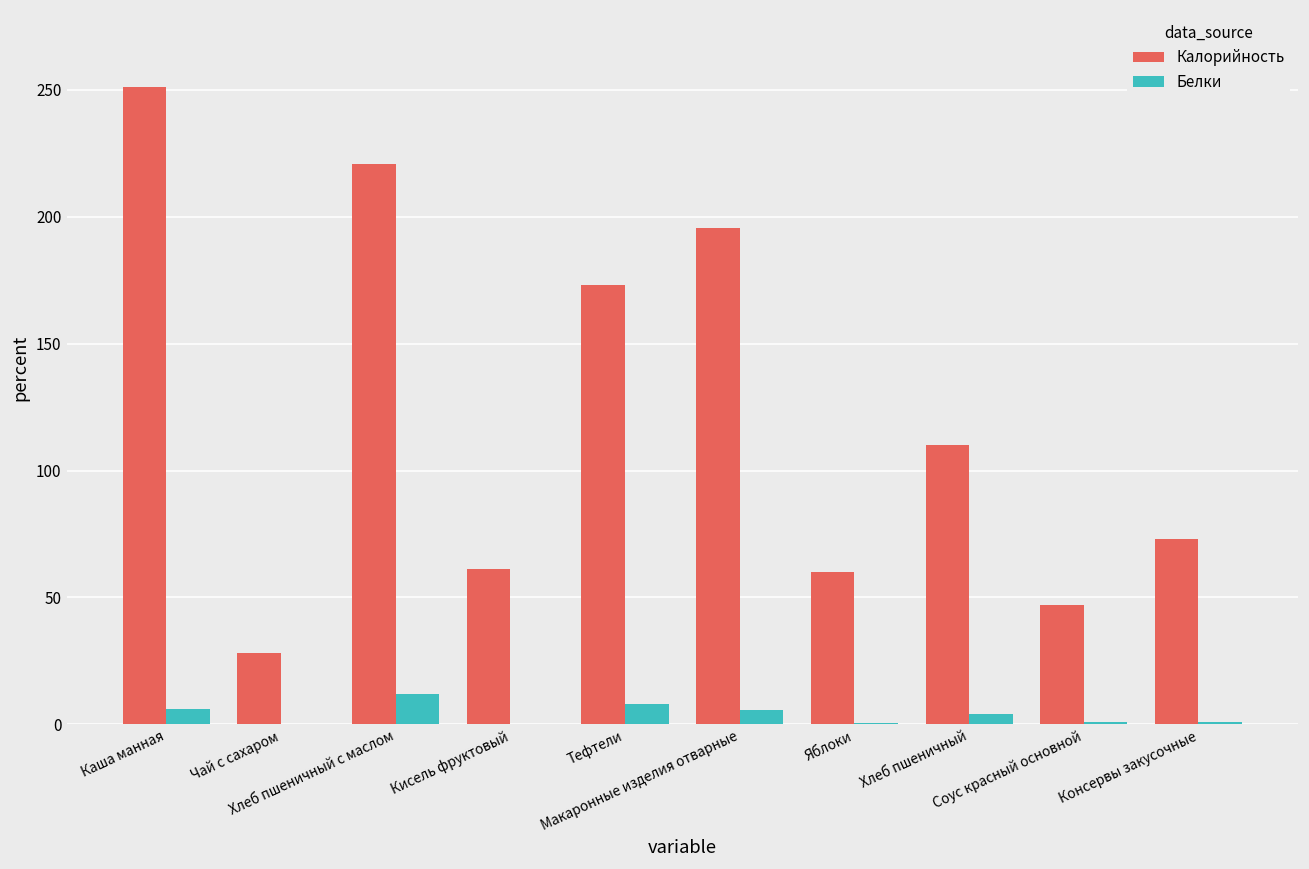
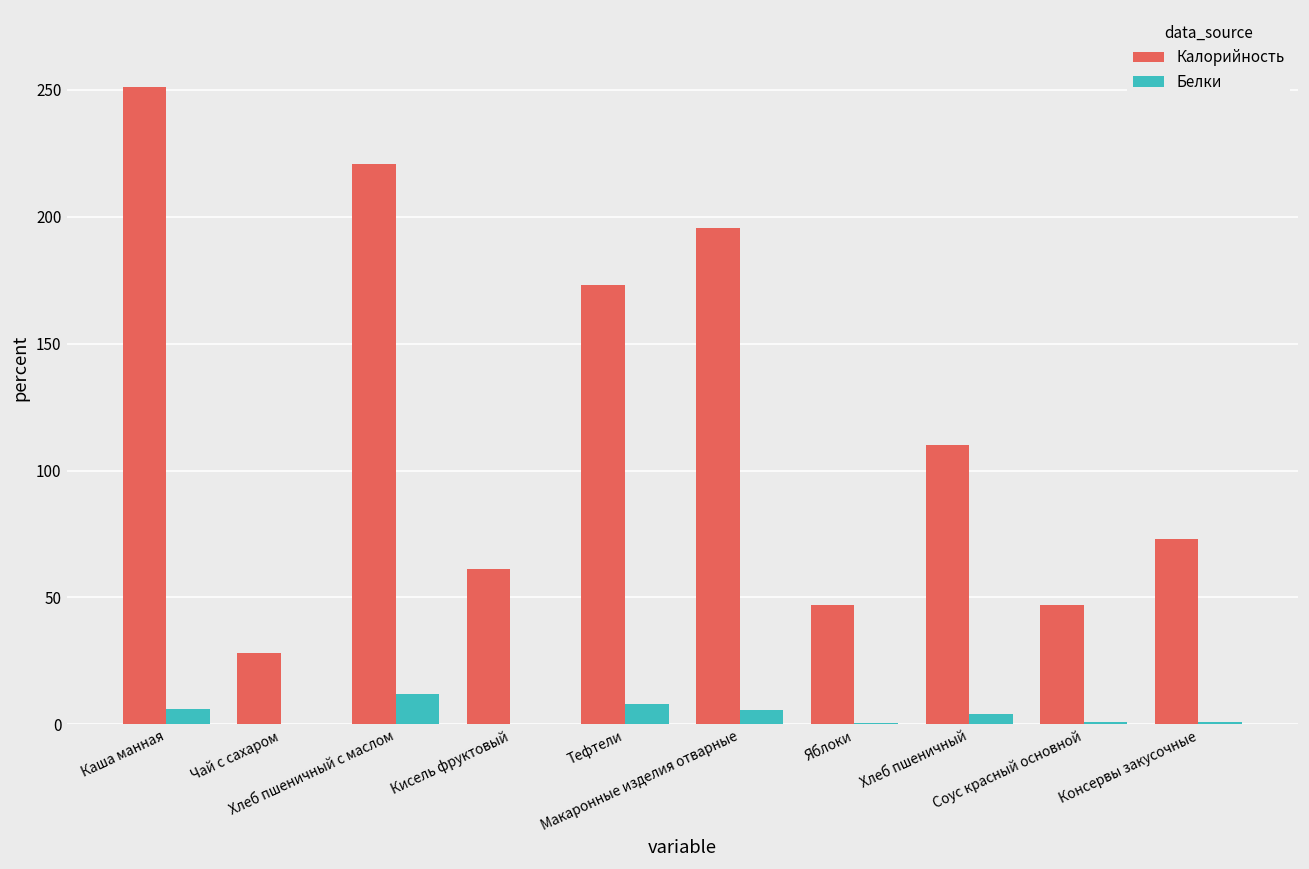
Калорийность, Яблоки: 60 -> 47
